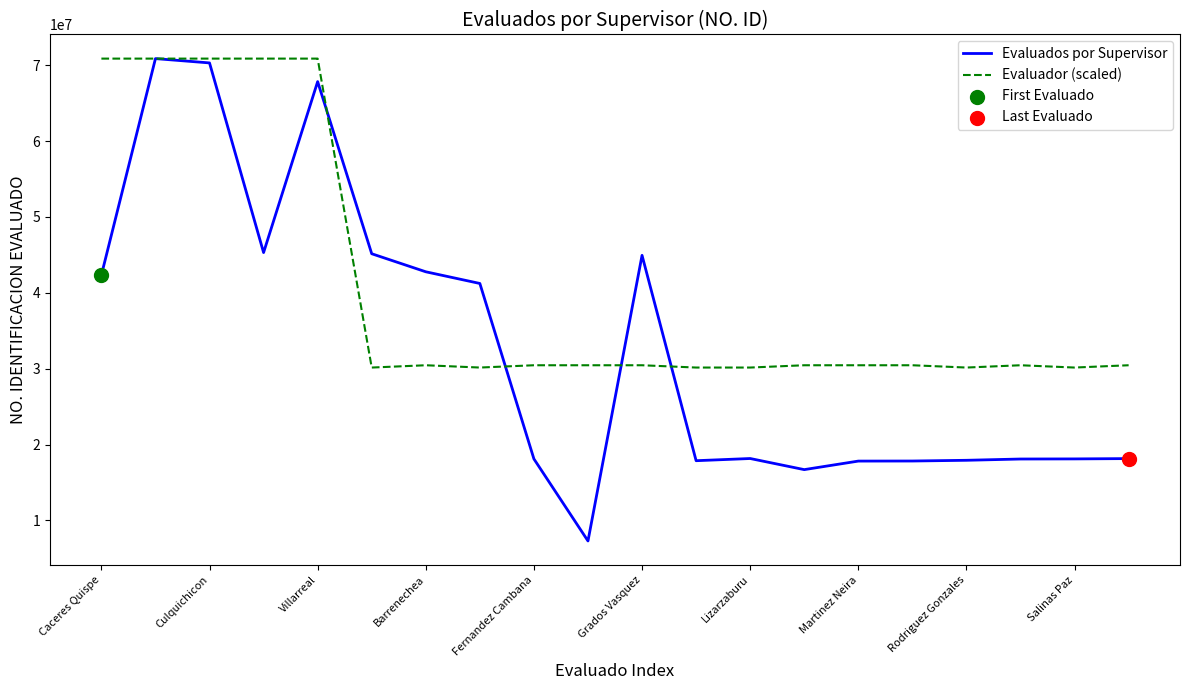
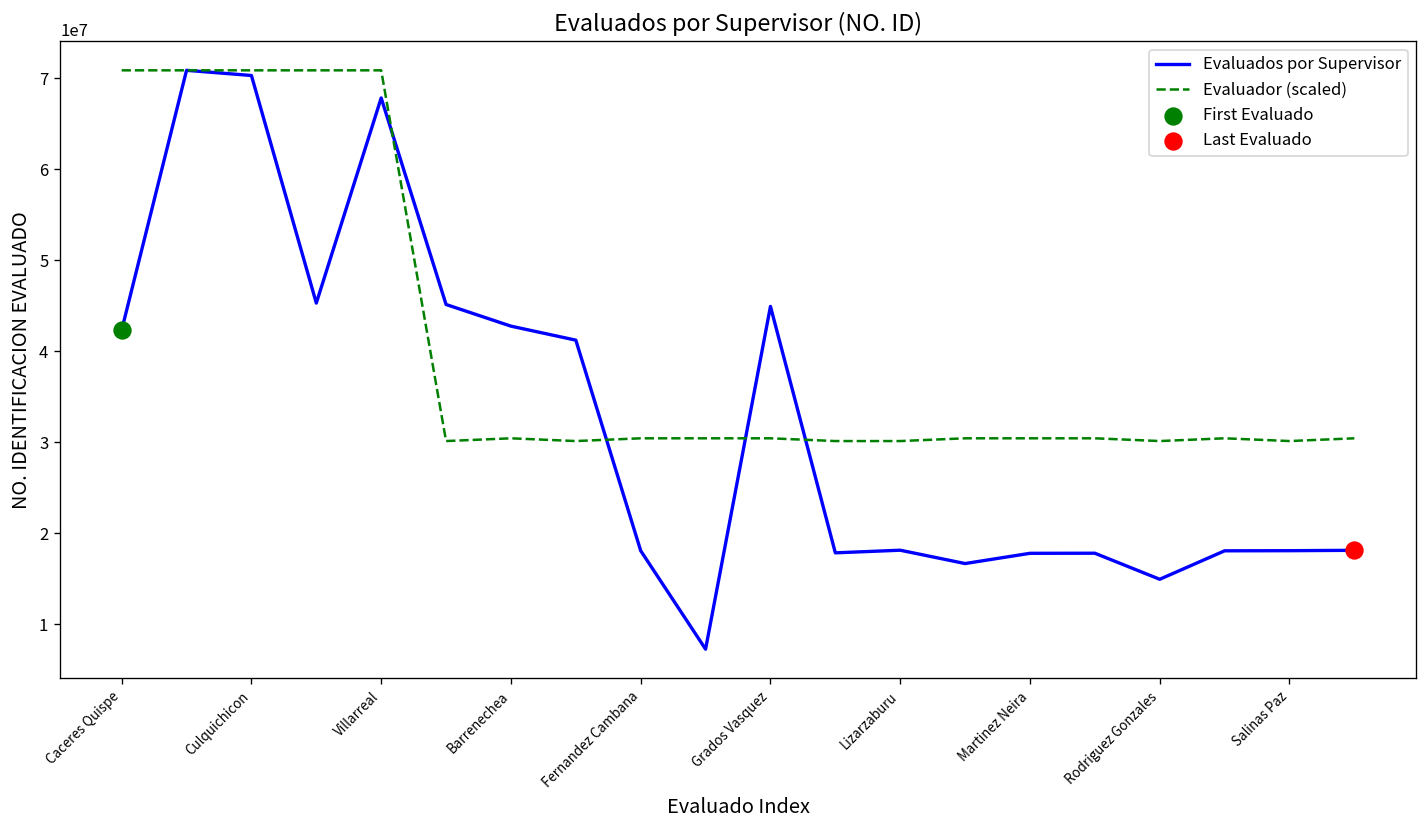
Evaluados por Supervisor, Rodriguez Gonzales: 18000000 -> 15000000
